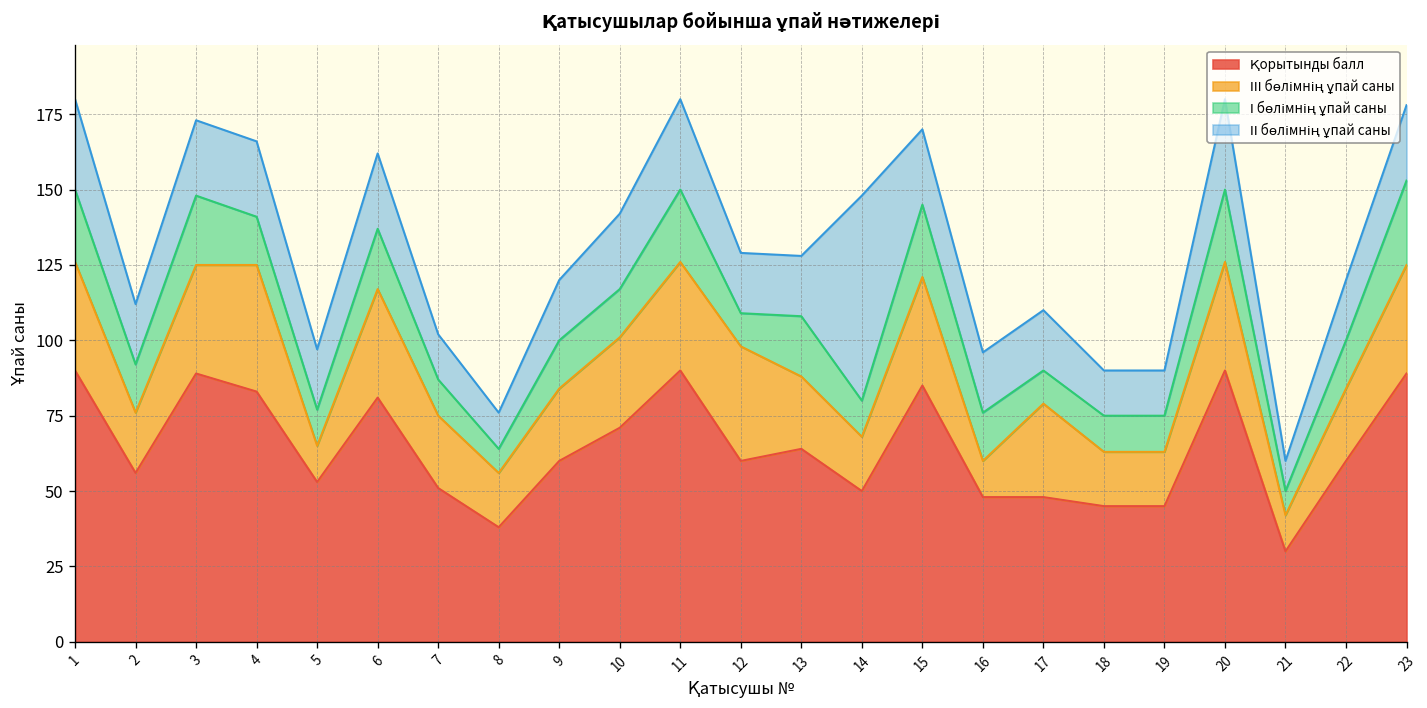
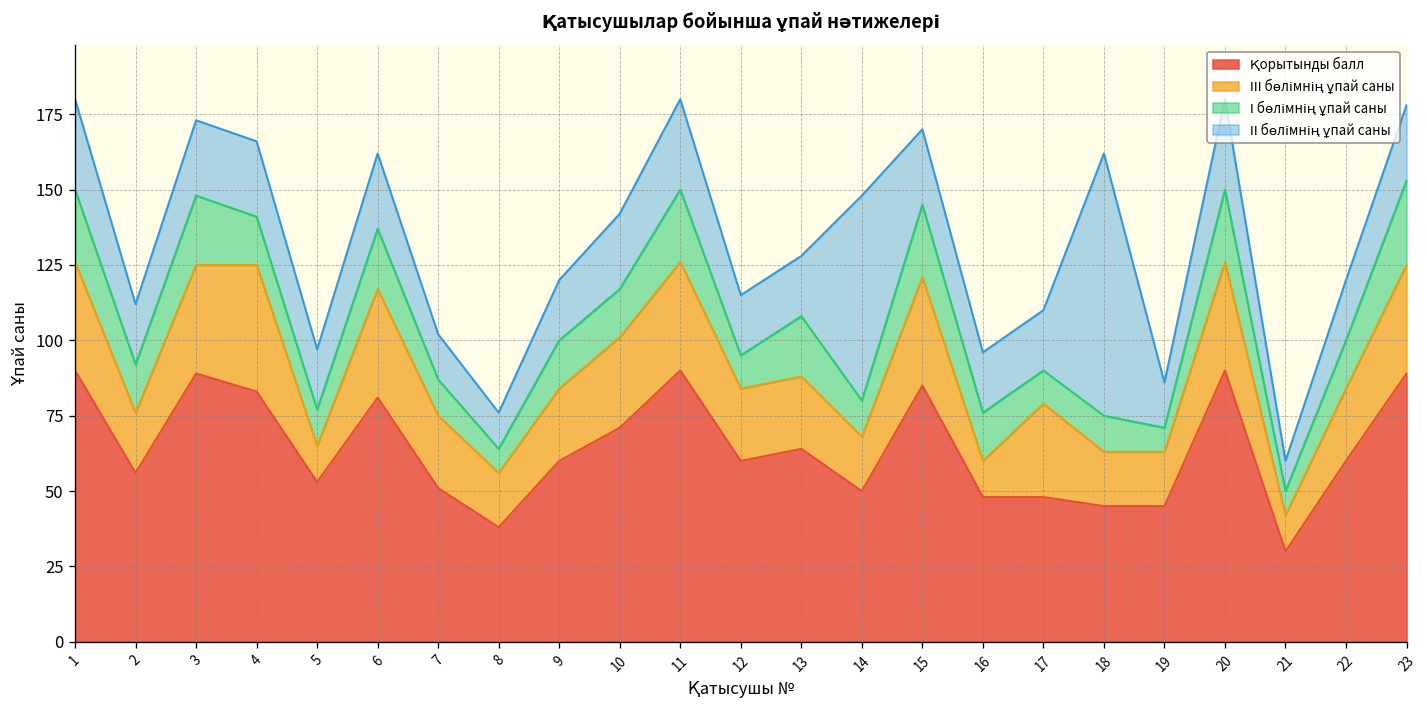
ІІІ бөлімнің ұпай саны, 12: 38 -> 24
ІІ бөлімнің ұпай саны, 18: 15 -> 87
І бөлімнің ұпай саны, 19: 12 -> 8
